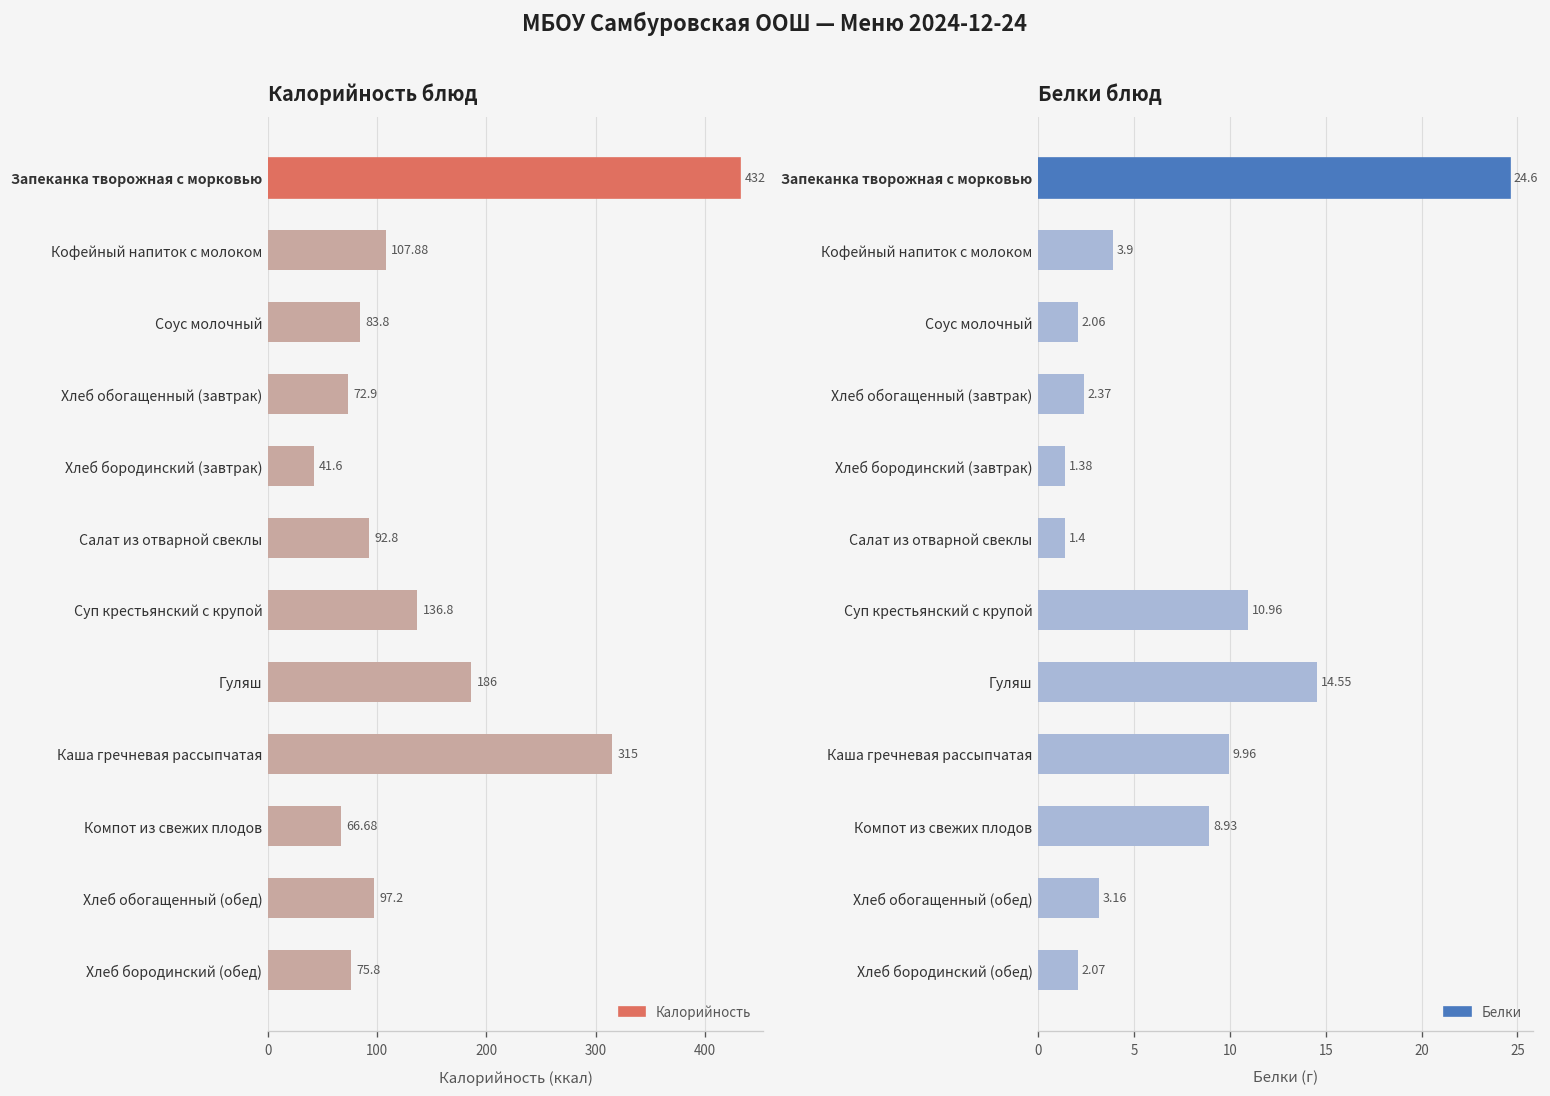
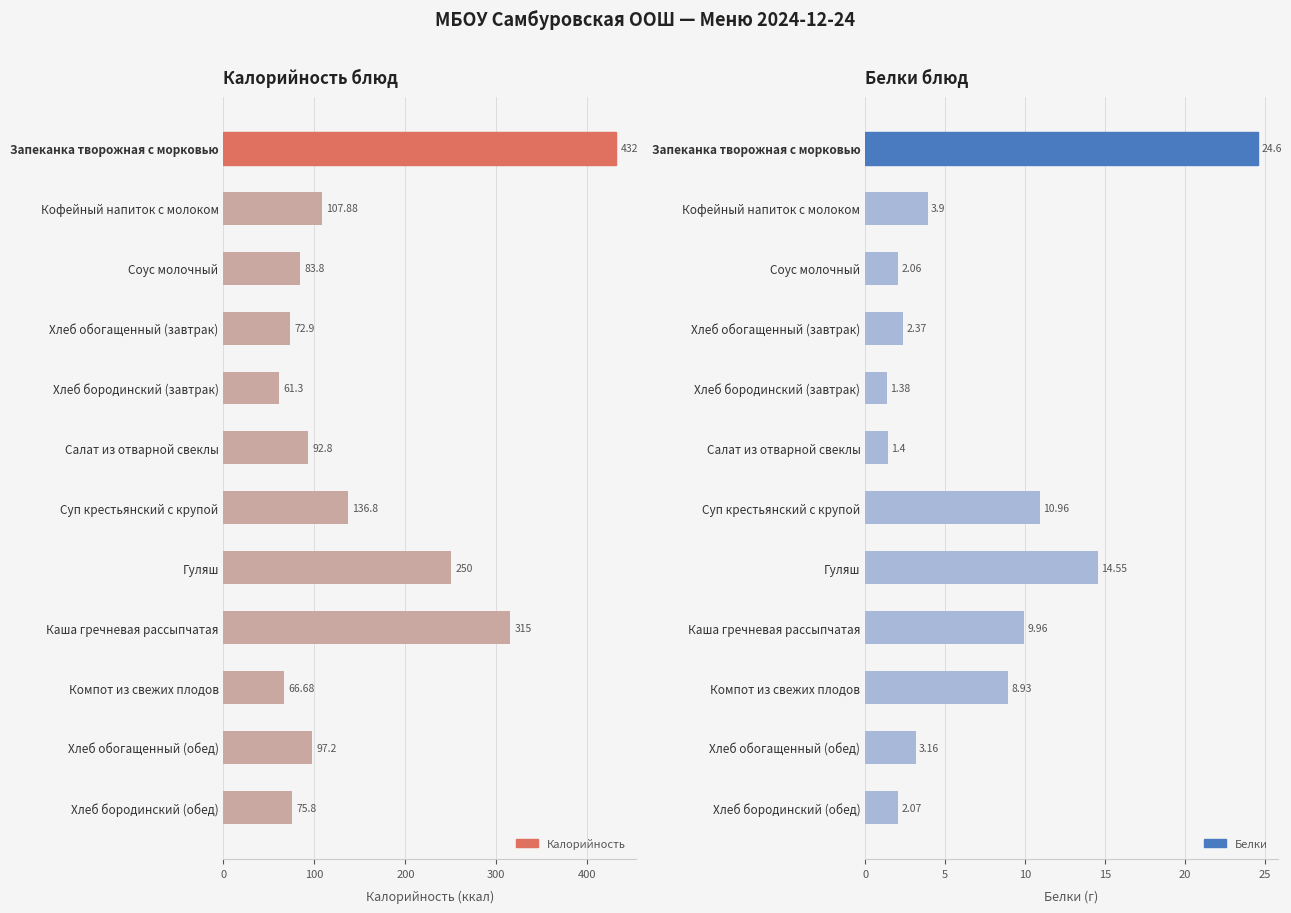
Калорийность блюд, Хлеб бородинский (завтрак): 41.6 -> 61.3
Калорийность блюд, Гуляш: 186 -> 250
